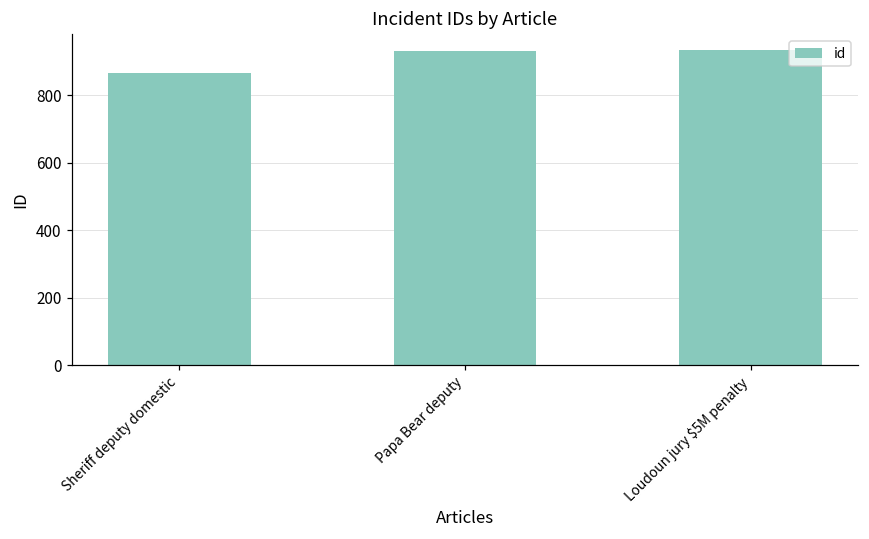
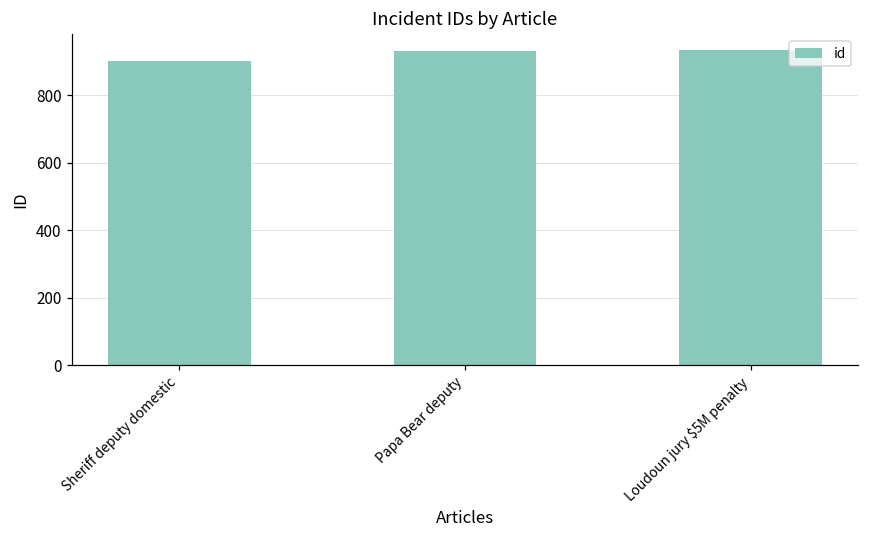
Sheriff deputy domestic: 870 -> 900
